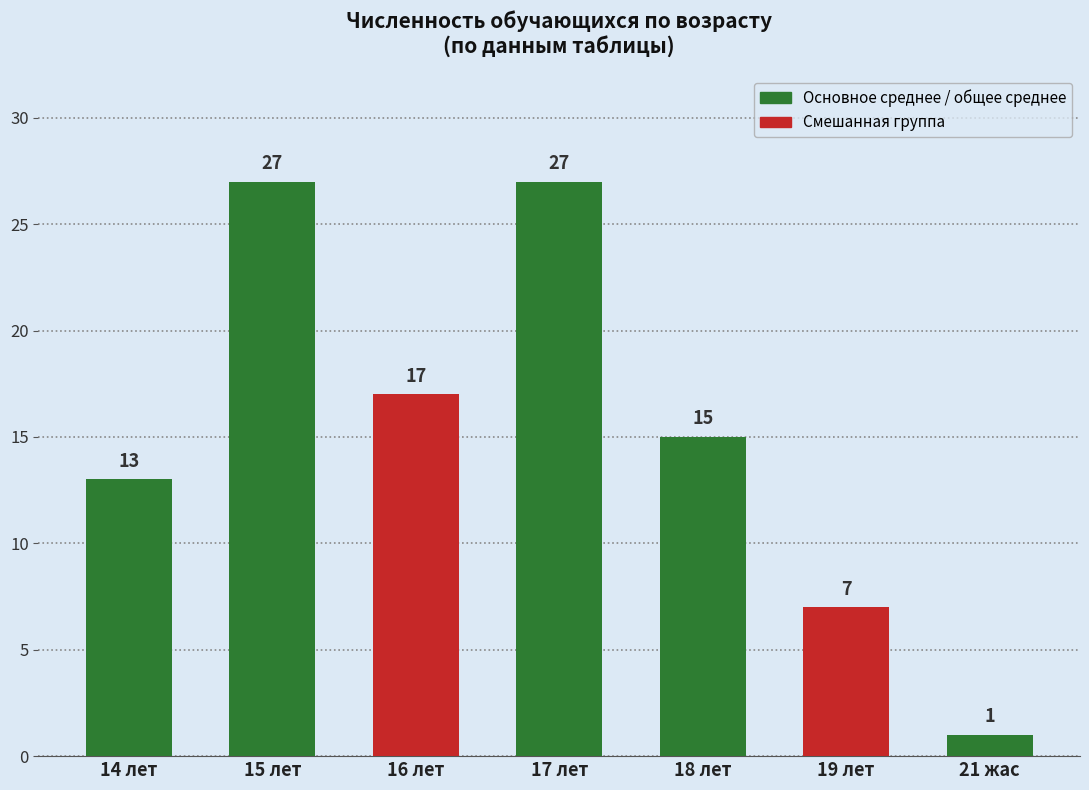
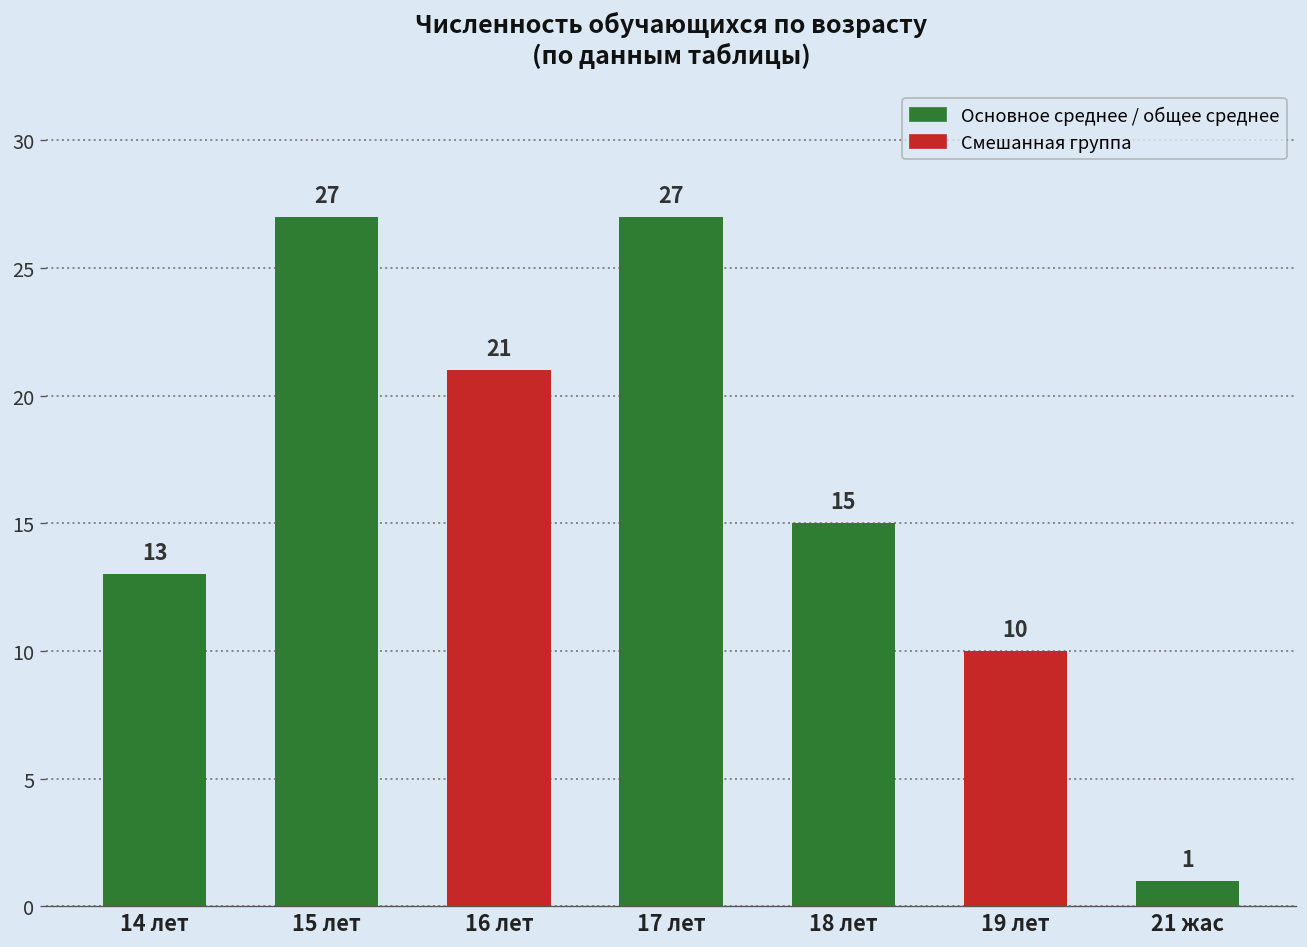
16 лет: 17 -> 21
19 лет: 7 -> 10
